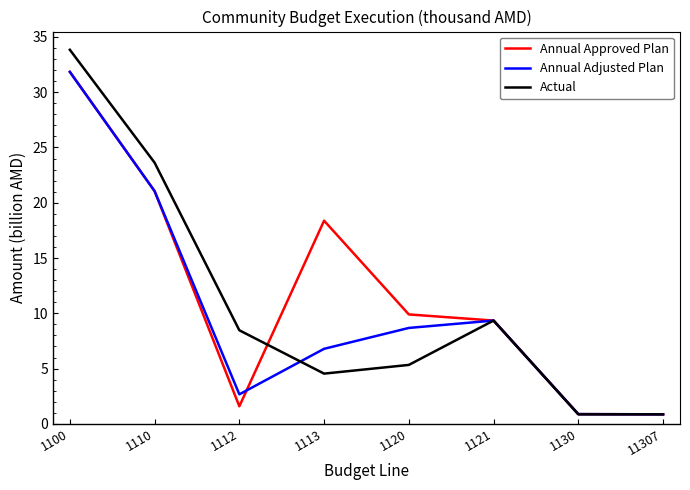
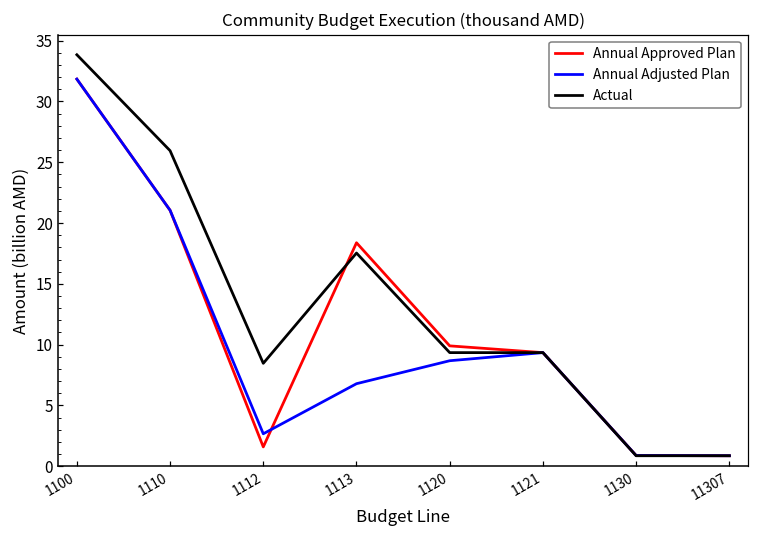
Actual, 1110: 23.6 -> 25.9
Actual, 1113: 4.5 -> 17.5
Actual, 1120: 5.3 -> 9.3
